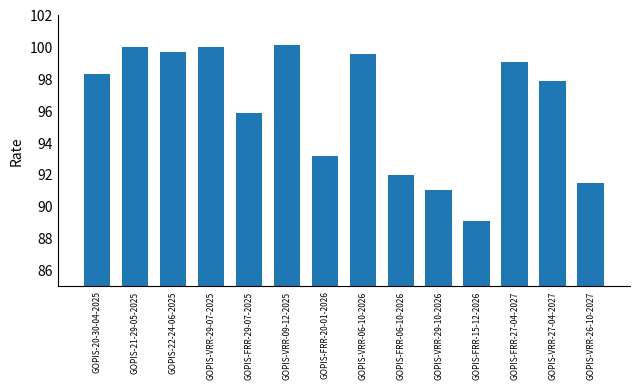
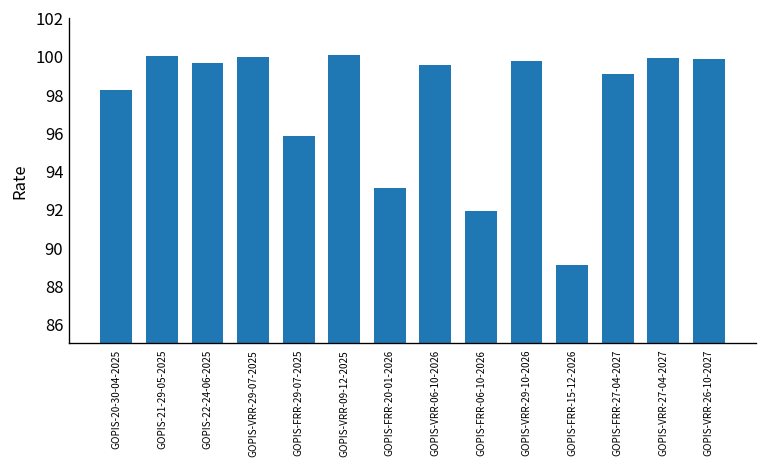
GOPIS-VRR-29-10-2026: 91.0 -> 99.7
GOPIS-VRR-27-04-2027: 97.8 -> 99.9
GOPIS-VRR-26-10-2027: 91.4 -> 99.9
